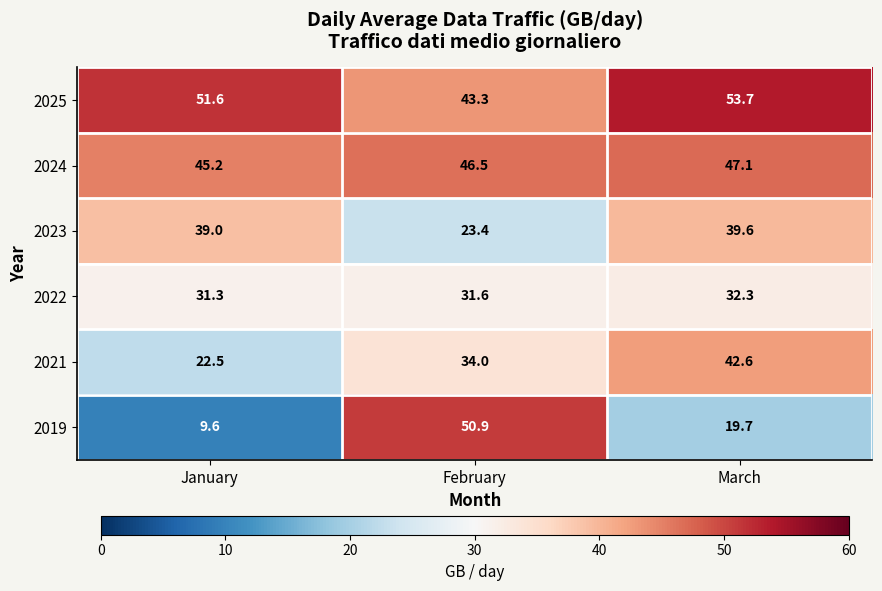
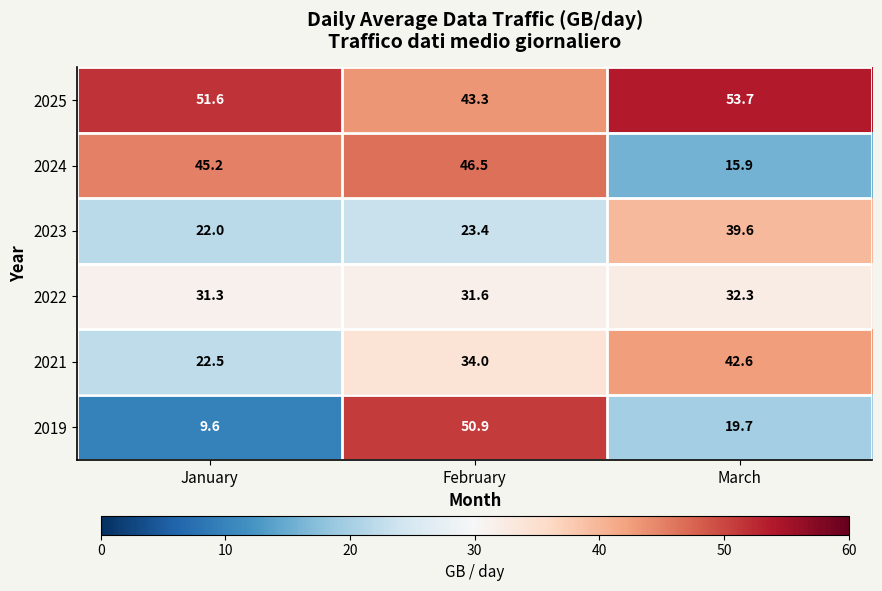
2024, March: 47.1 -> 15.9
2023, January: 39.0 -> 22.0
